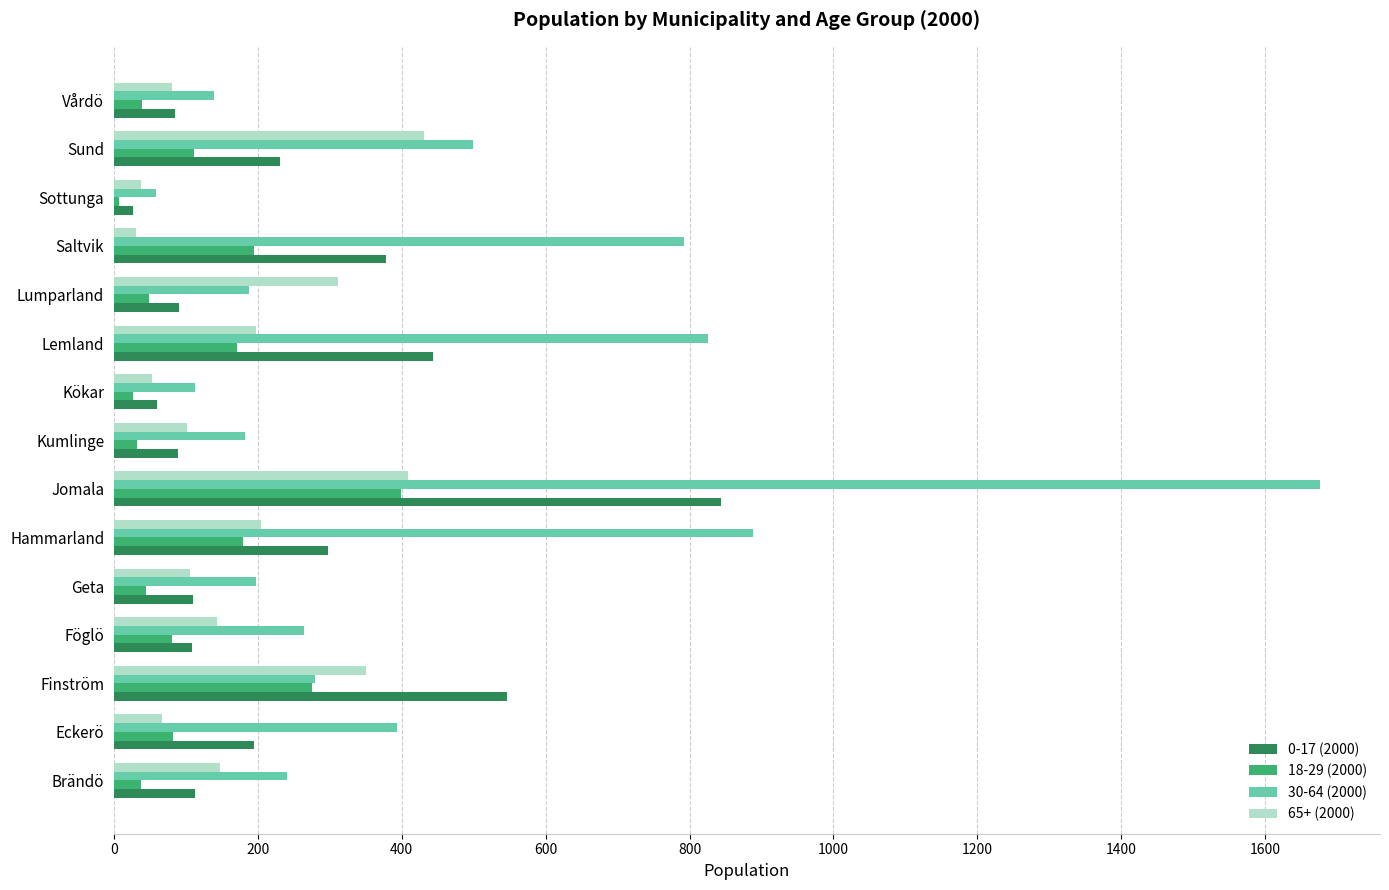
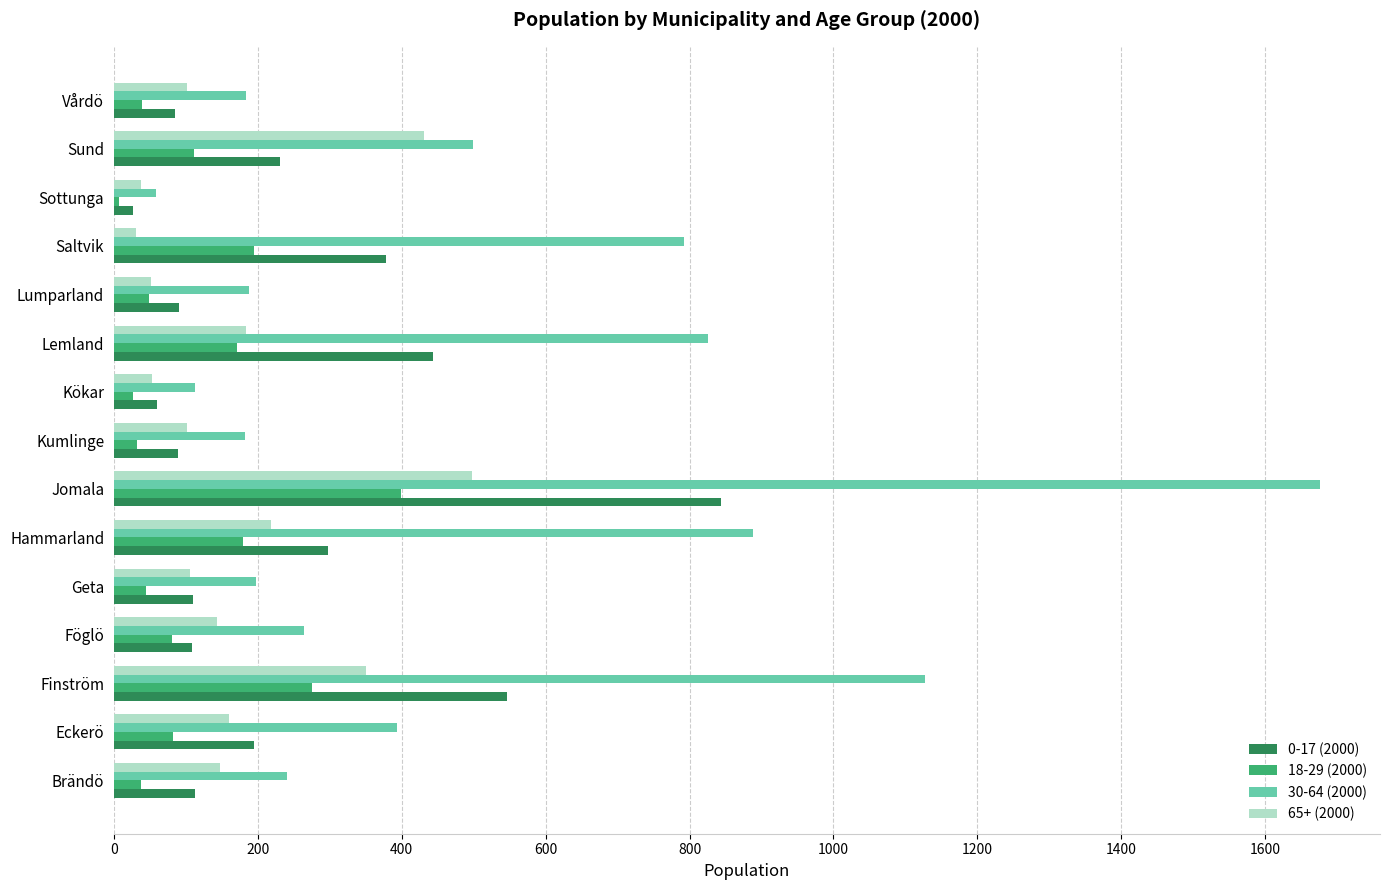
65+ (2000), Vårdö: 80 -> 100
30-64 (2000), Vårdö: 140 -> 180
65+ (2000), Lumparland: 310 -> 50
65+ (2000), Lemland: 200 -> 180
65+ (2000), Jomala: 410 -> 500
65+ (2000), Hammarland: 200 -> 220
30-64 (2000), Finström: 280 -> 1130
65+ (2000), Eckerö: 70 -> 160
